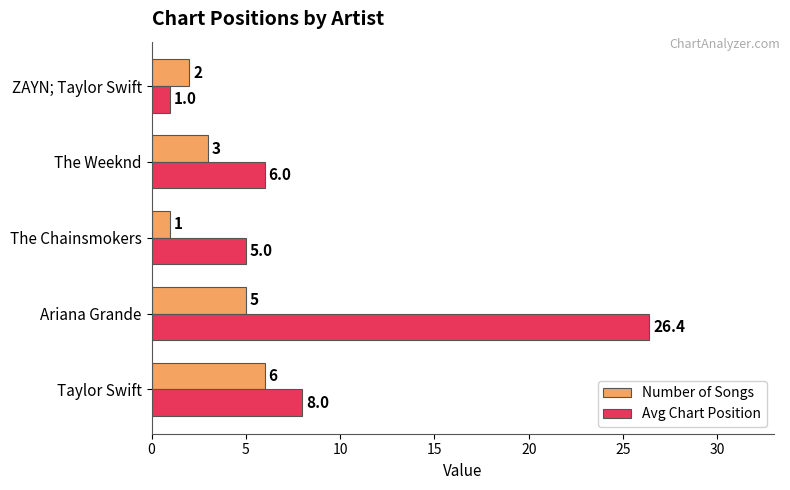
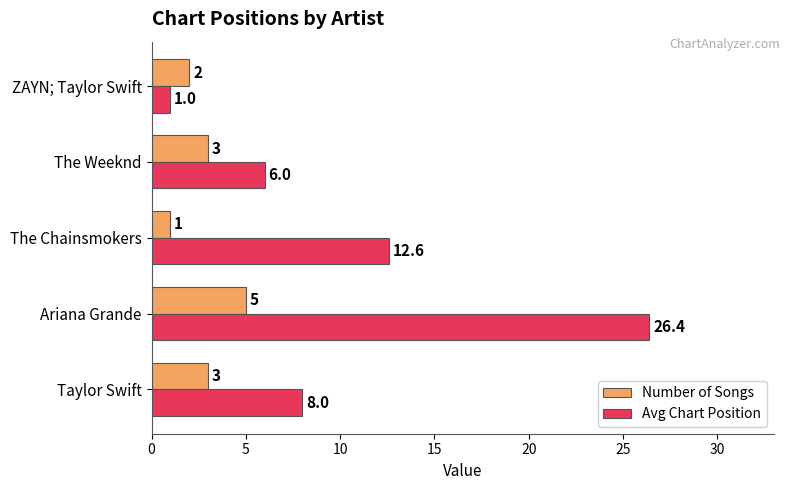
Avg Chart Position, The Chainsmokers: 5.0 -> 12.6
Number of Songs, Taylor Swift: 6 -> 3
